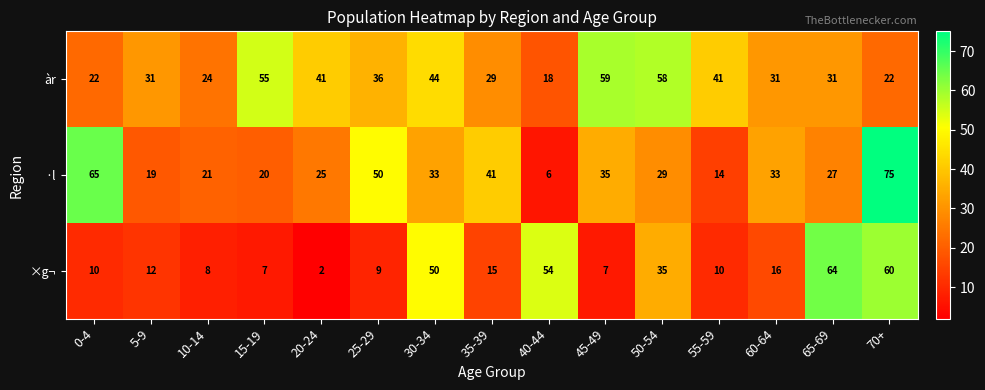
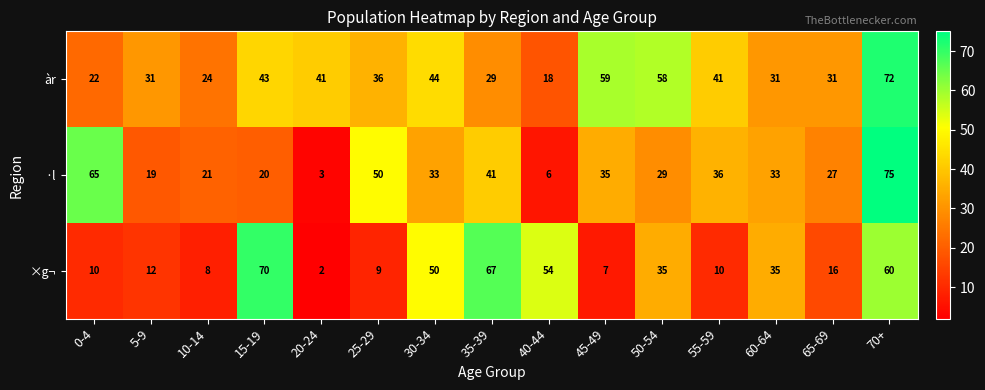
àr, 15-19: 55 -> 43
àr, 70+: 22 -> 72
·l, 20-24: 25 -> 3
·l, 55-59: 14 -> 36
×g¬, 15-19: 7 -> 70
×g¬, 35-39: 15 -> 67
×g¬, 60-64: 16 -> 35
×g¬, 65-69: 64 -> 16
